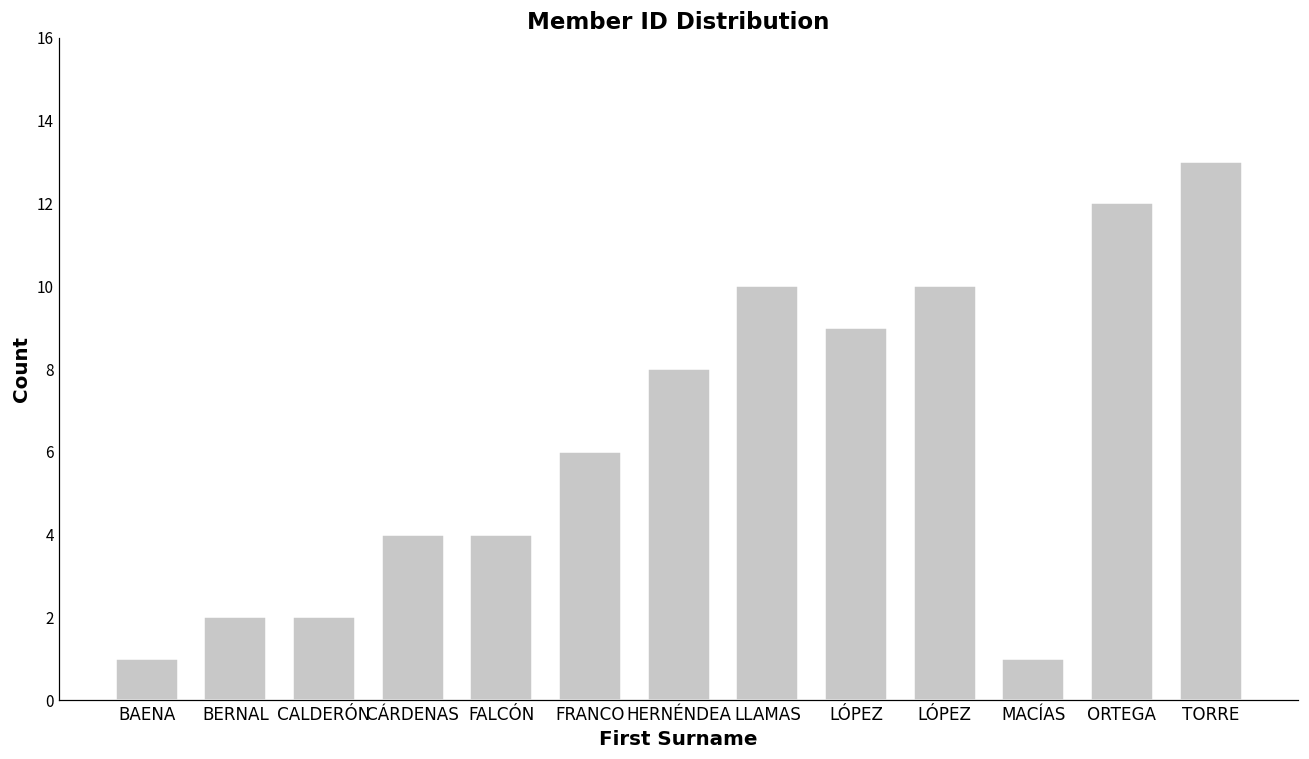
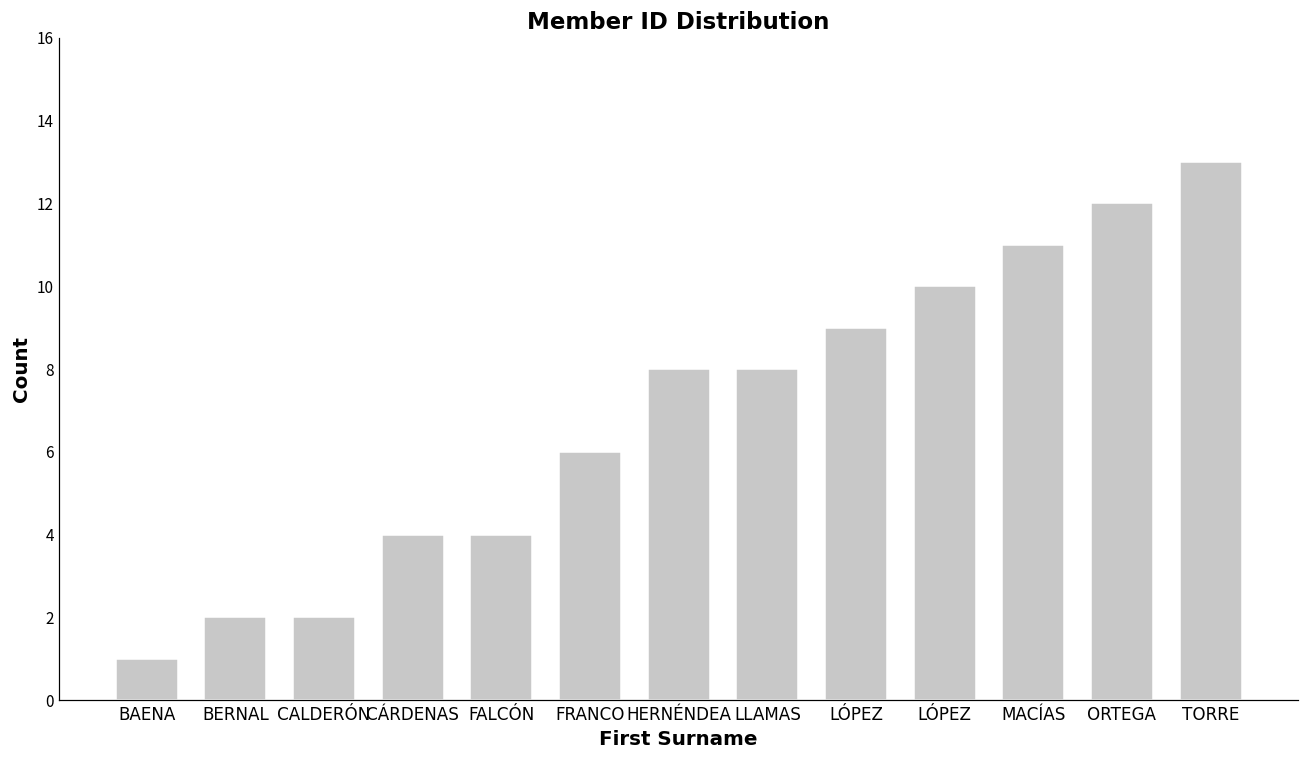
LLAMAS: 10 -> 8
MACÍAS: 1 -> 11
